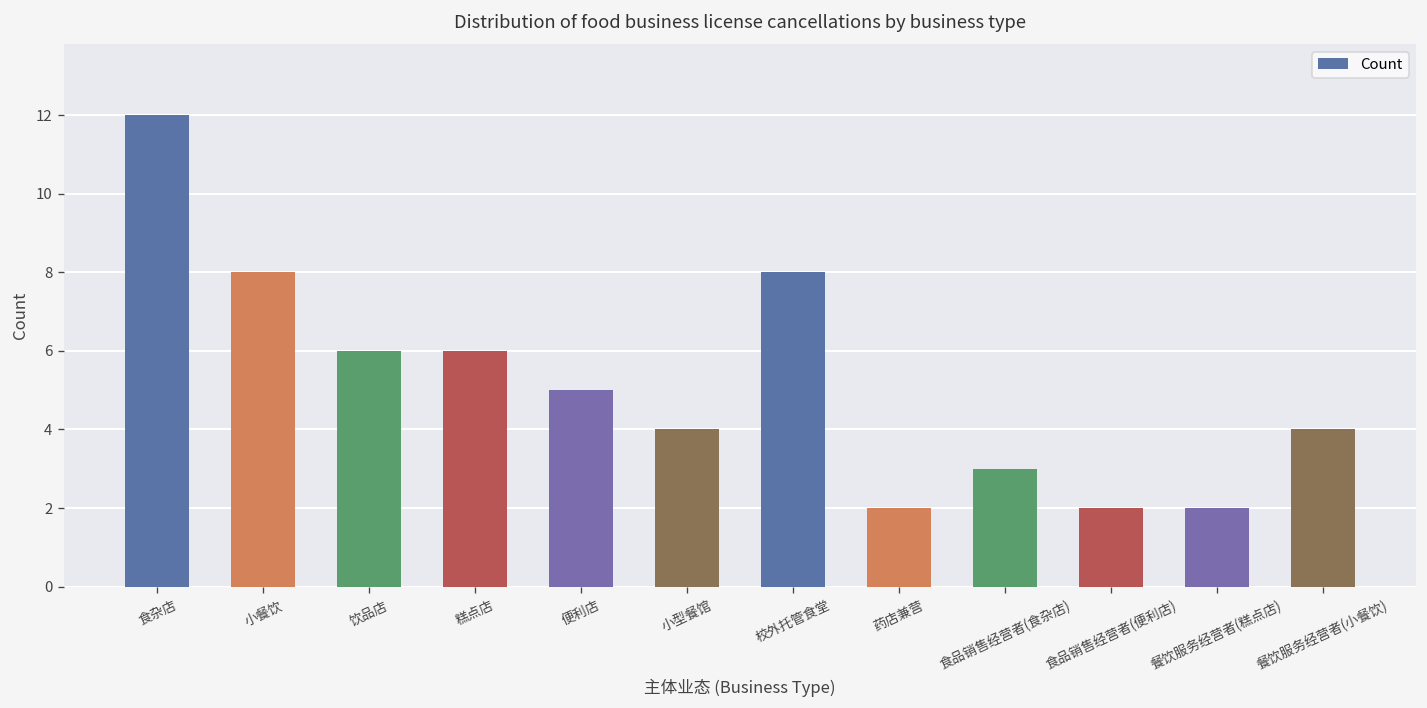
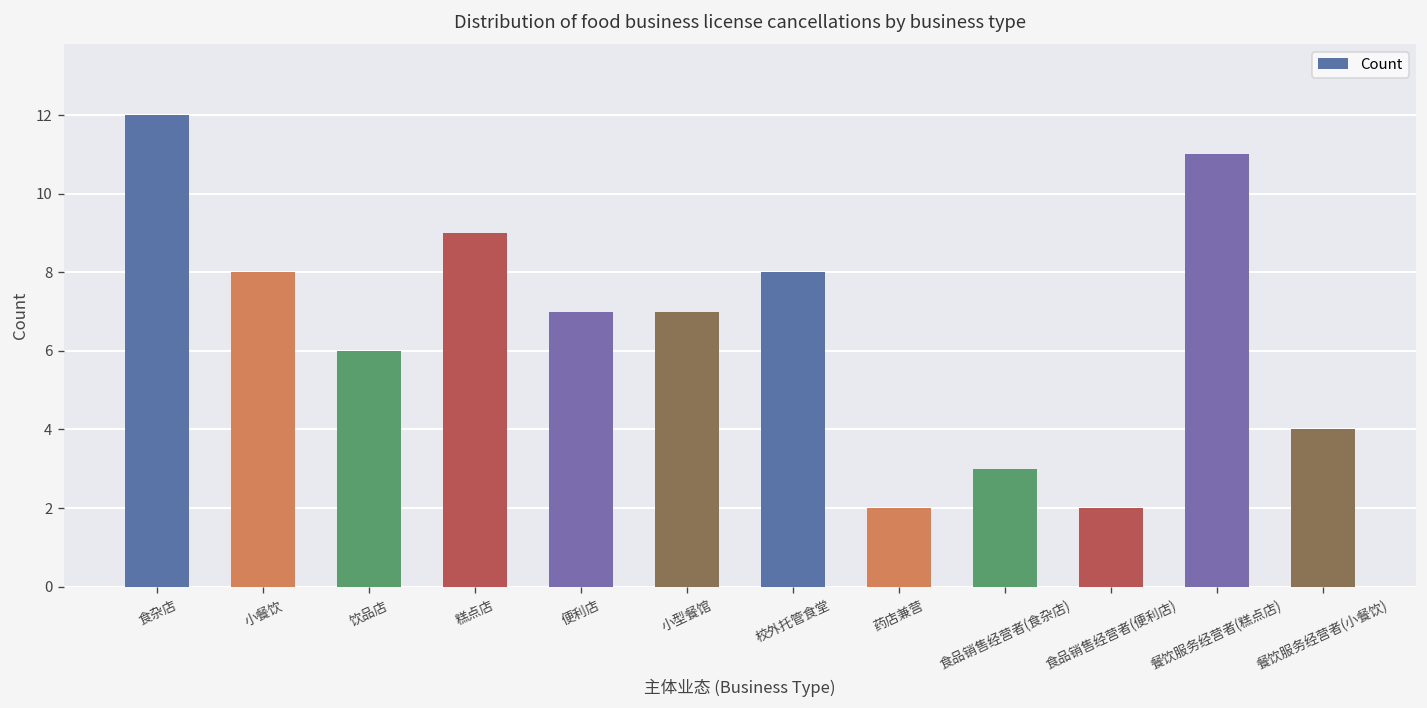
糕点店: 6 -> 9
便利店: 5 -> 7
小型餐馆: 4 -> 7
餐饮服务经营者(糕点店): 2 -> 11
